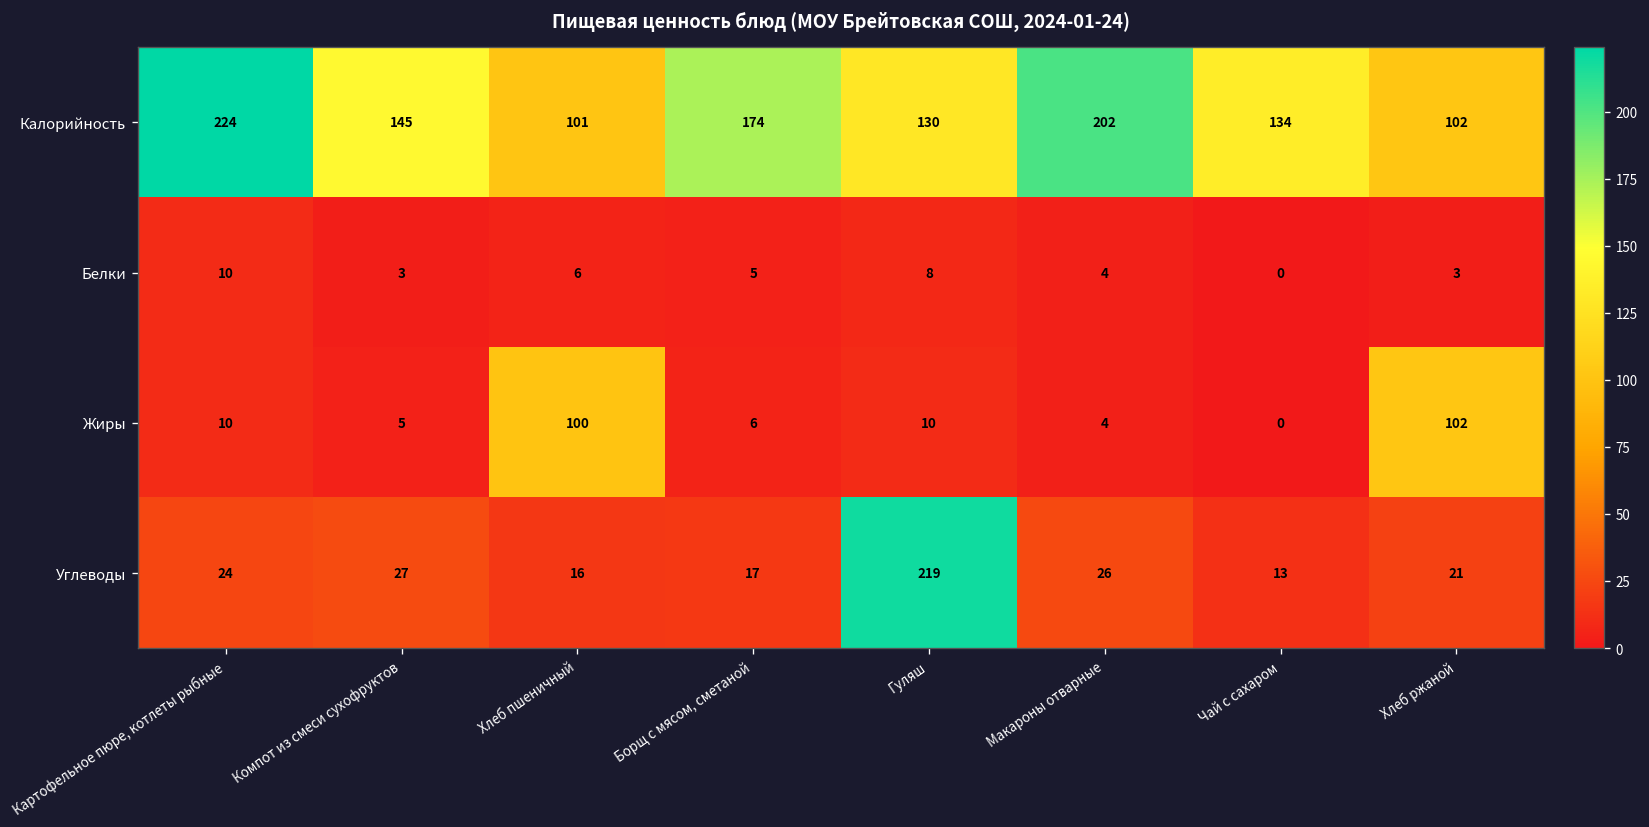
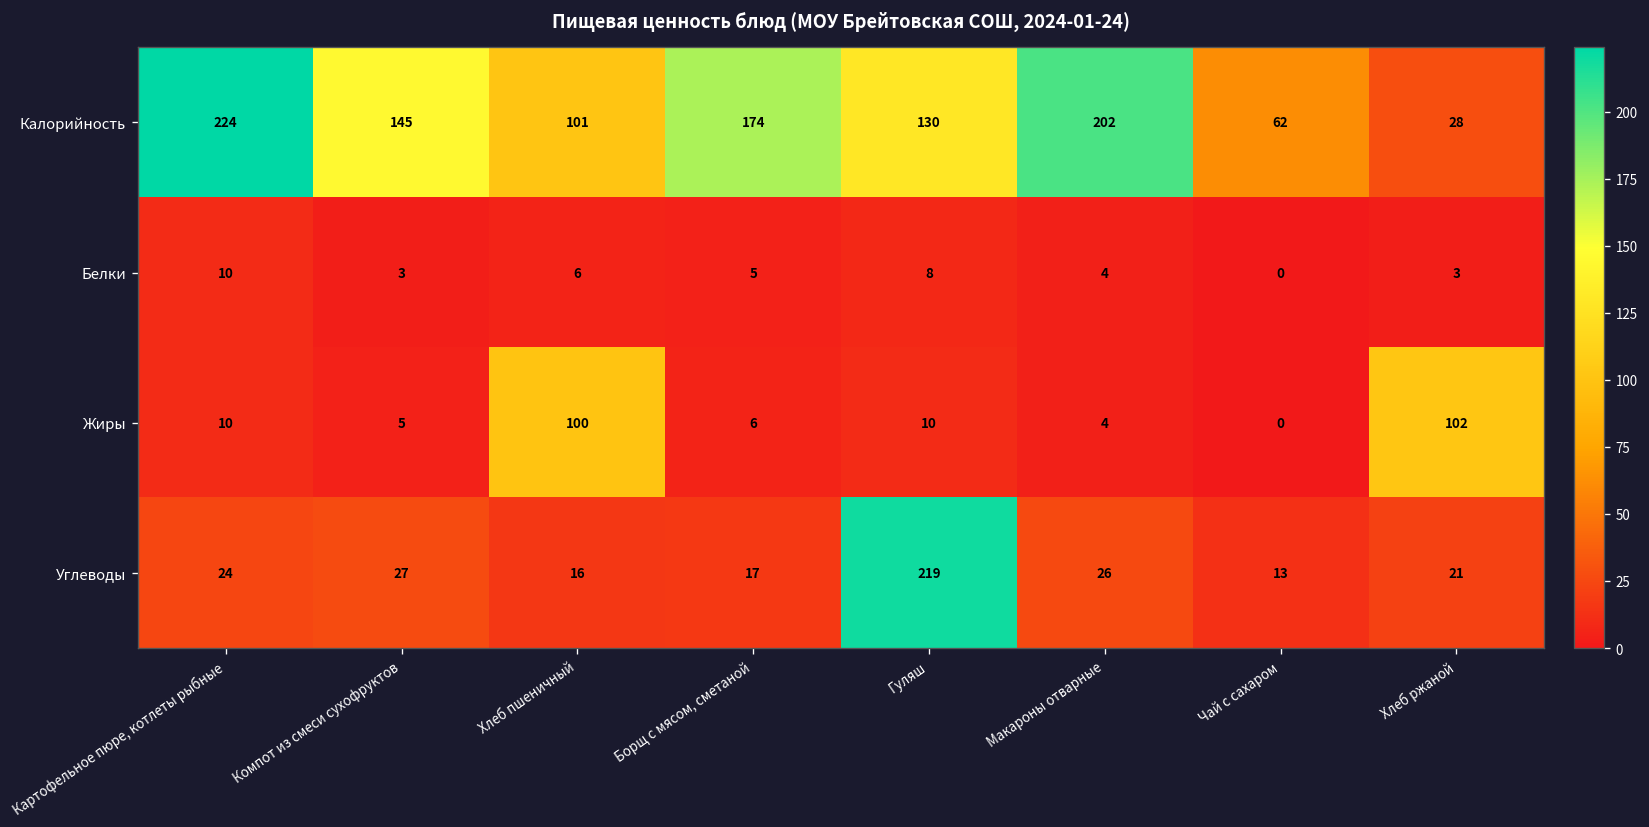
Калорийность, Чай с сахаром: 134 -> 62
Калорийность, Хлеб ржаной: 102 -> 28
